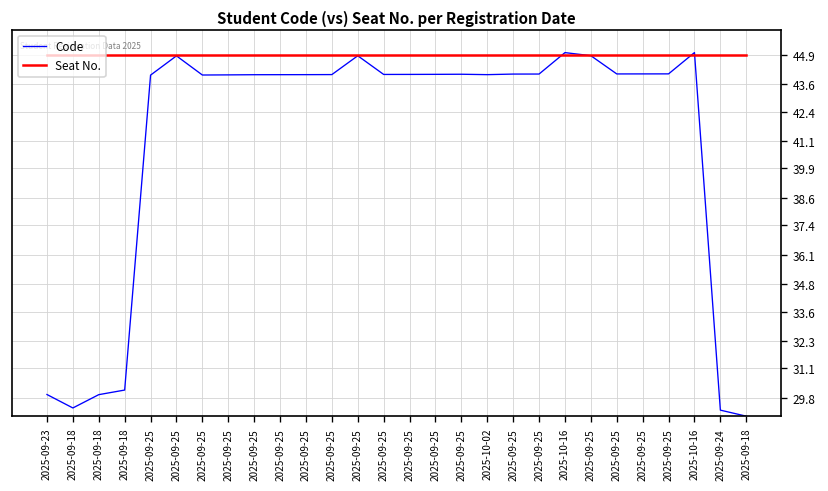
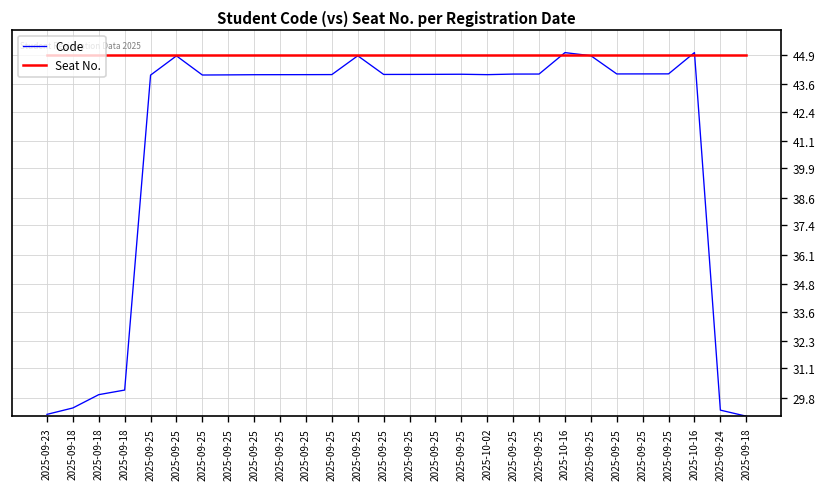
Code, 2025-09-23: 30.0 -> 29.1
